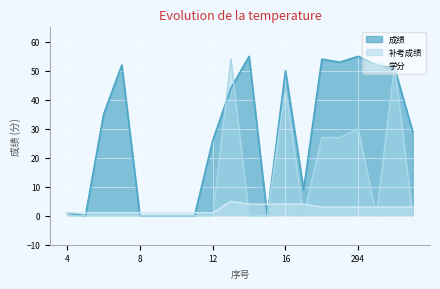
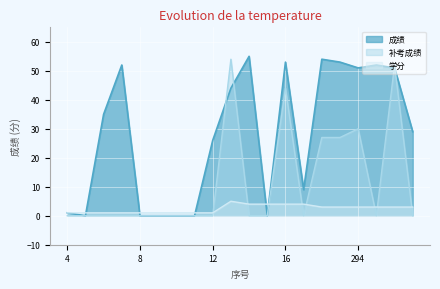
成绩, 16: 50 -> 53
成绩, 294: 55 -> 51
